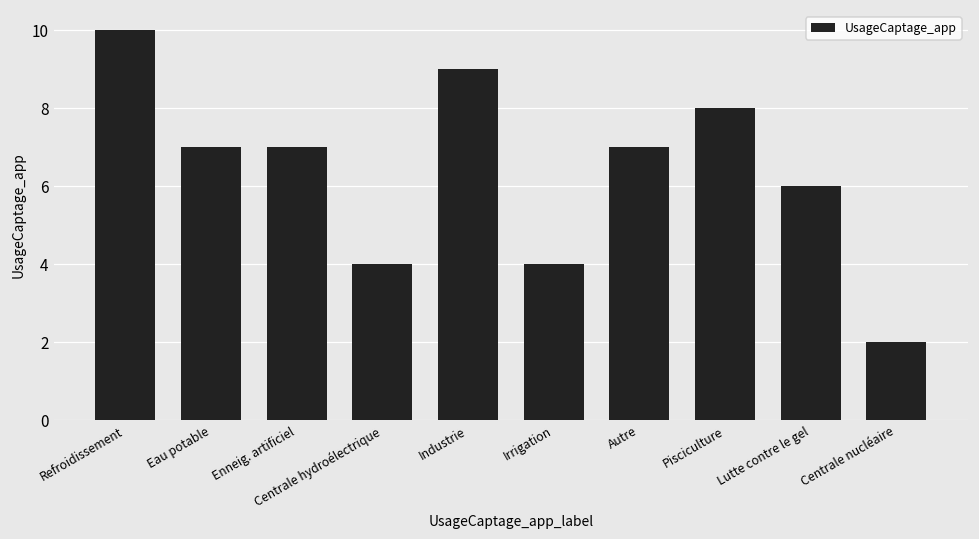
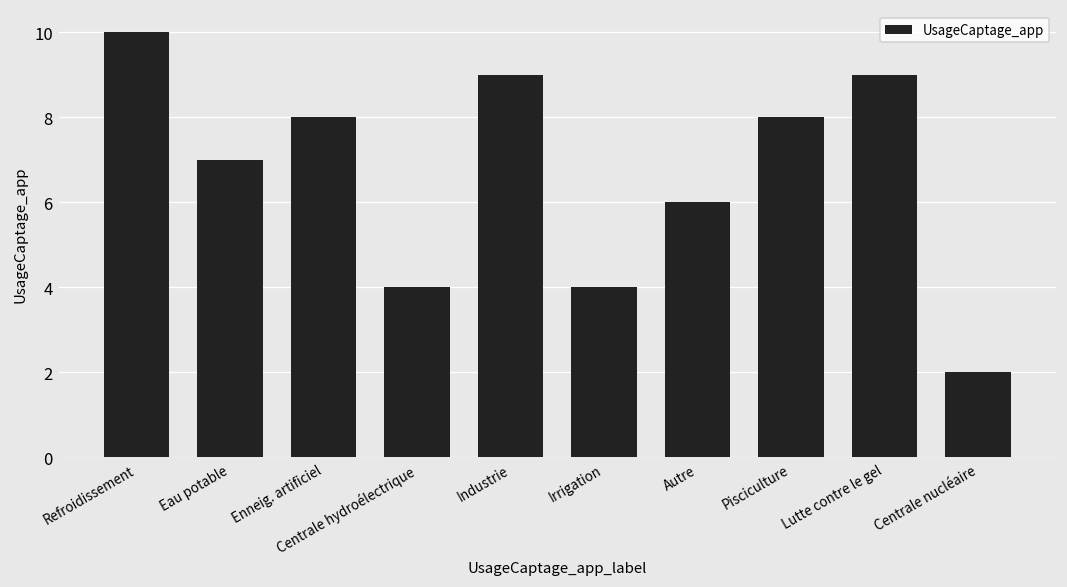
Enneig. artificiel: 7 -> 8
Autre: 7 -> 6
Lutte contre le gel: 6 -> 9
